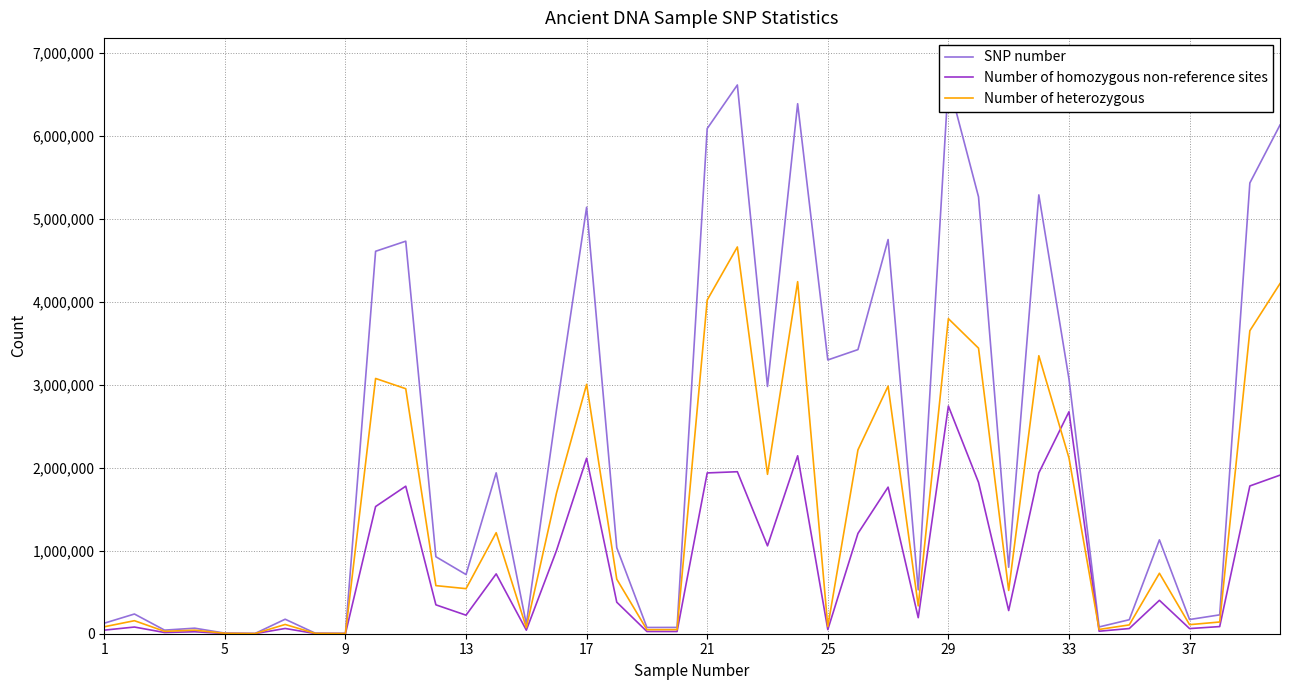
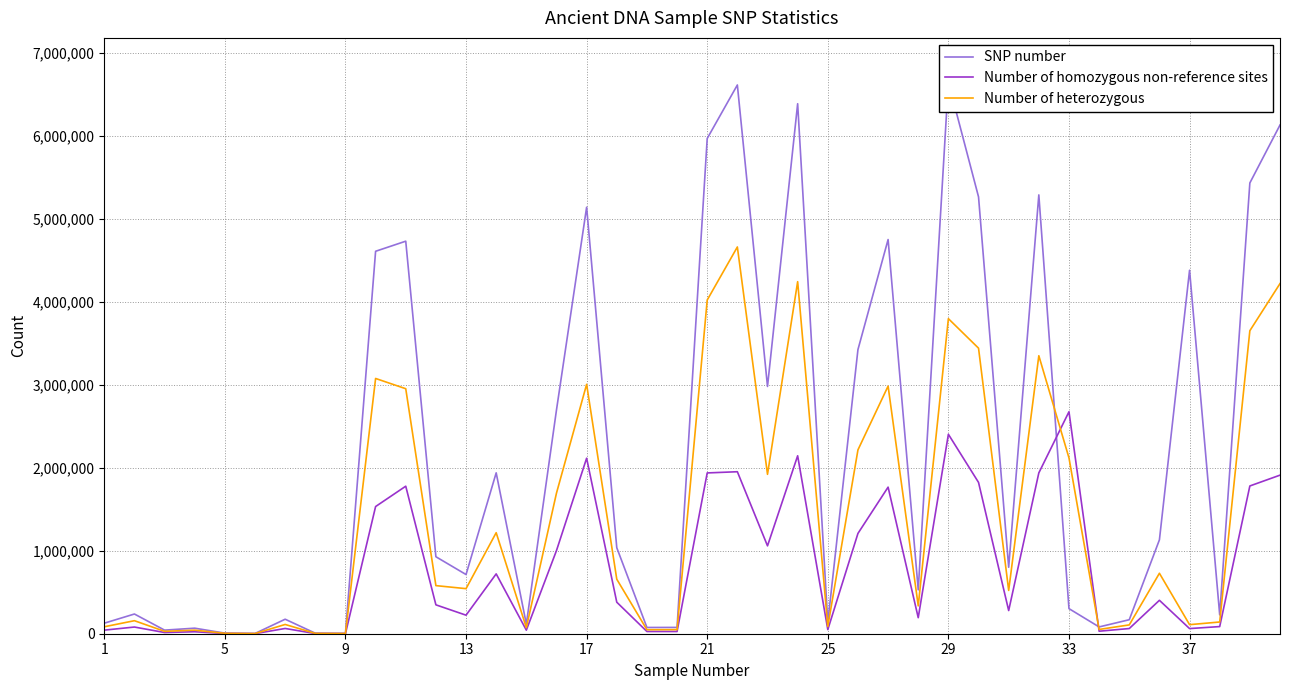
SNP number, 21: 6,100,000 -> 6,000,000
SNP number, 25: 3,300,000 -> 100,000
Number of homozygous non-reference sites, 29: 2,700,000 -> 2,400,000
SNP number, 33: 3,100,000 -> 300,000
SNP number, 37: 200,000 -> 4,400,000
